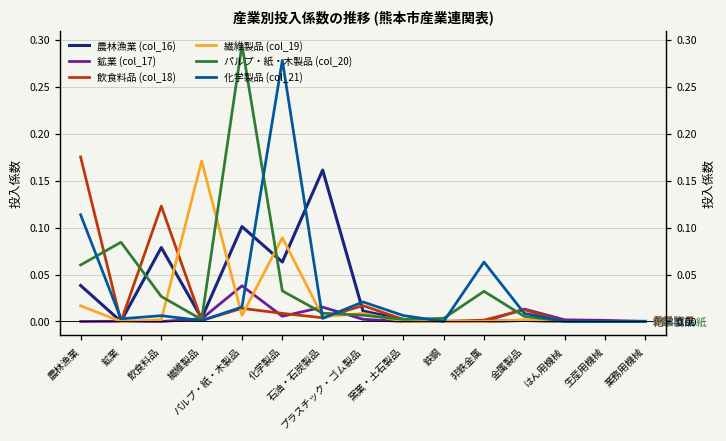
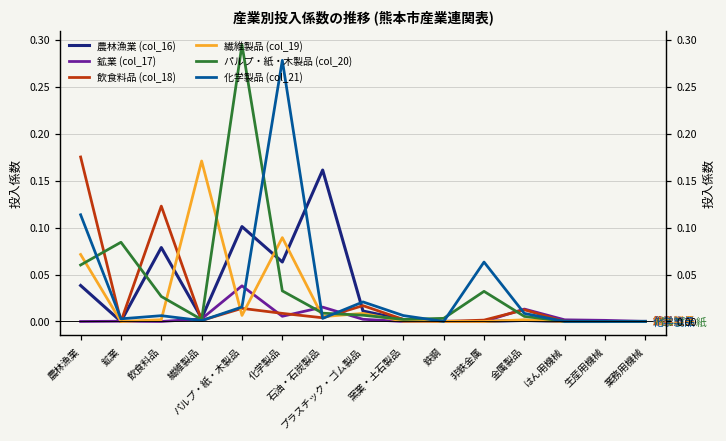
繊維製品 (col_19), 農林漁業: 0.02 -> 0.07
